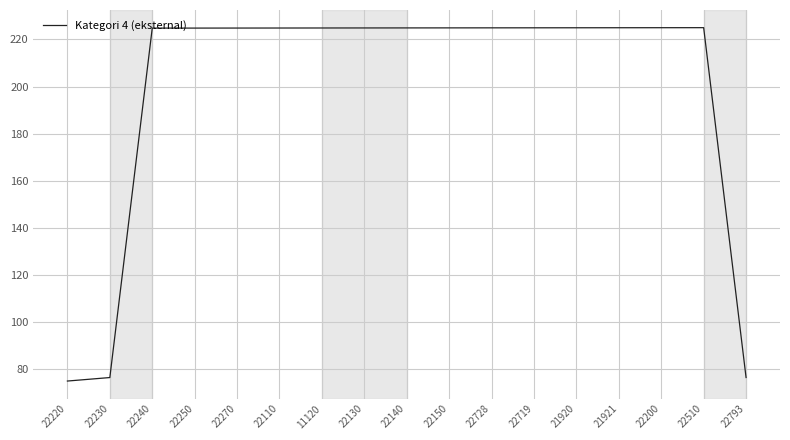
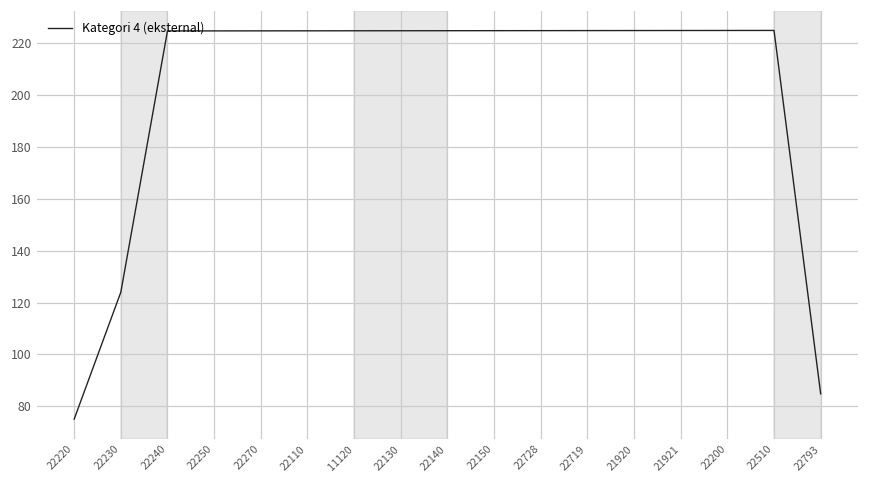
22230: 76 -> 124
22793: 76 -> 85
